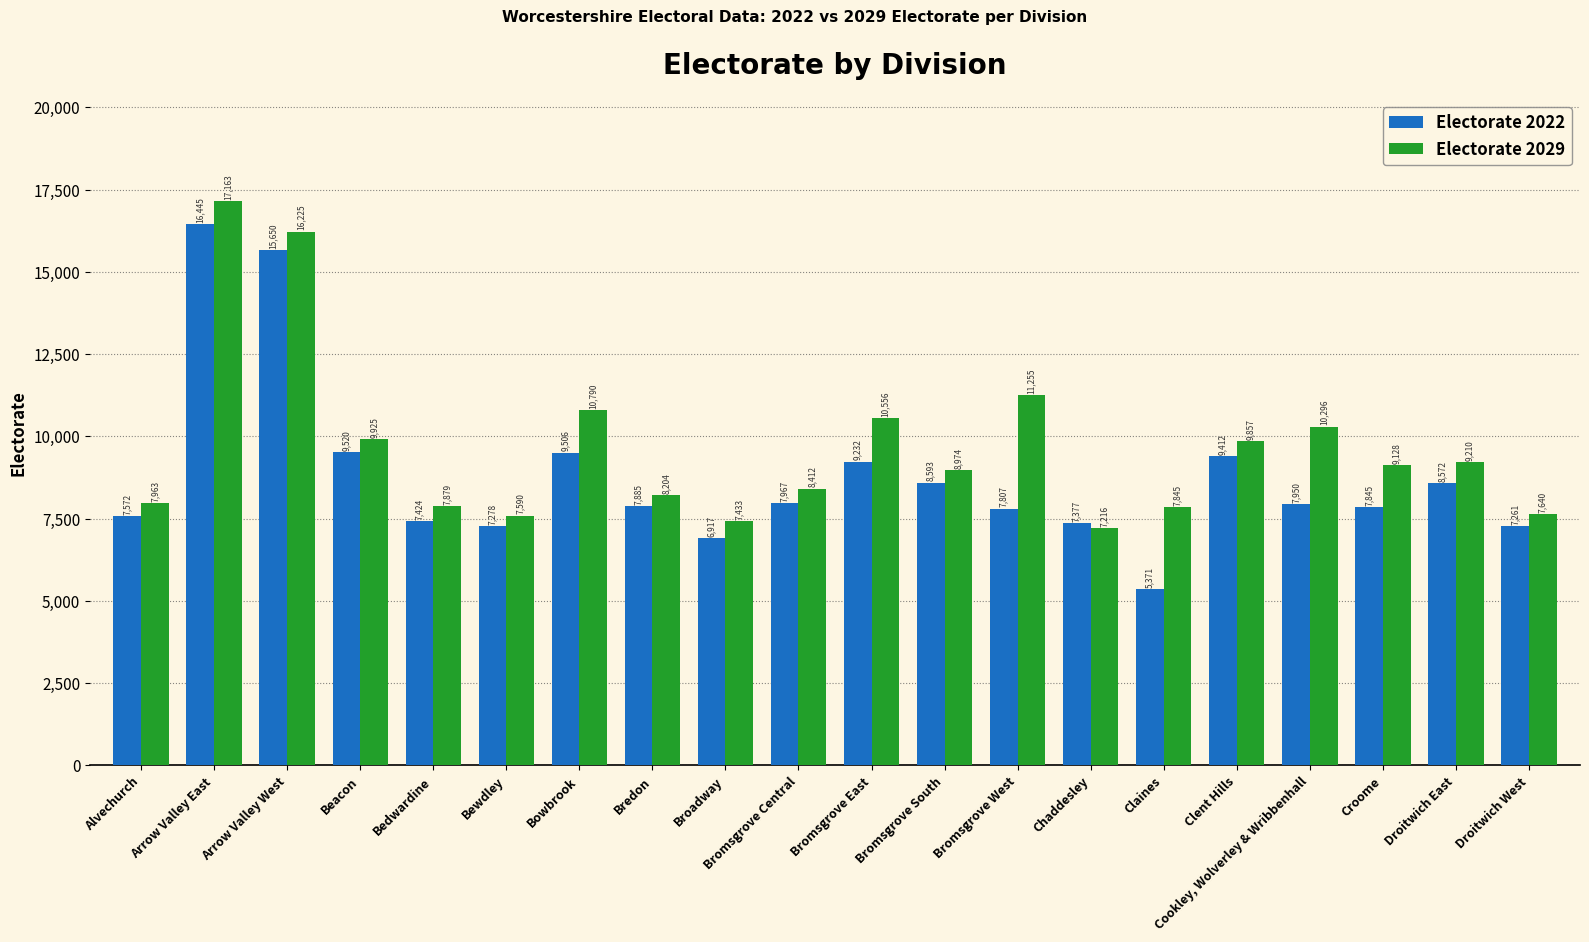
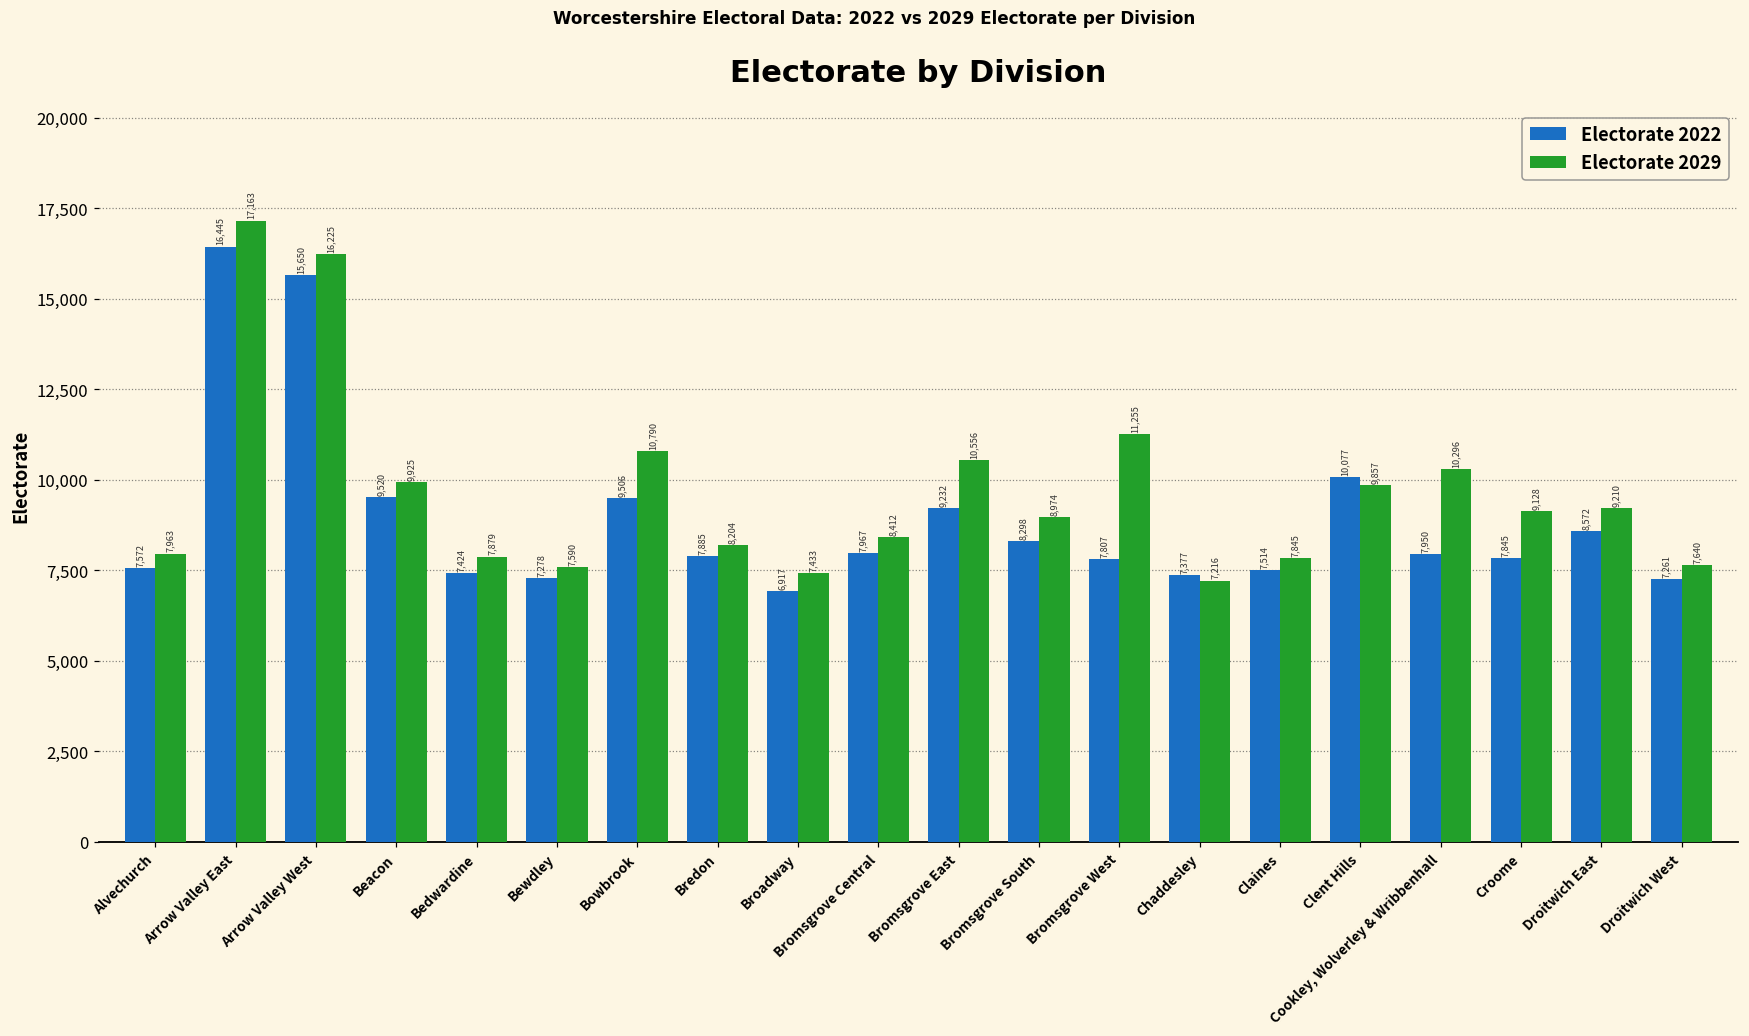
Electorate 2022, Bromsgrove South: 8,593 -> 8,298
Electorate 2022, Claines: 5,371 -> 7,514
Electorate 2022, Clent Hills: 9,412 -> 10,077
